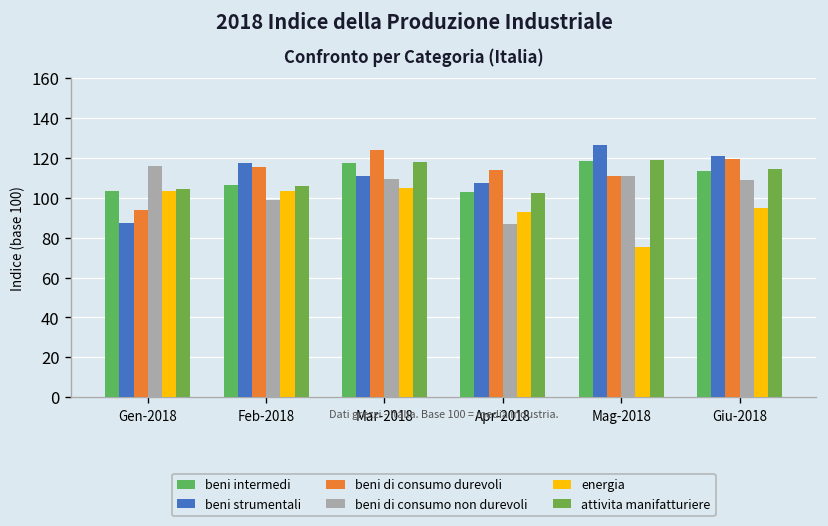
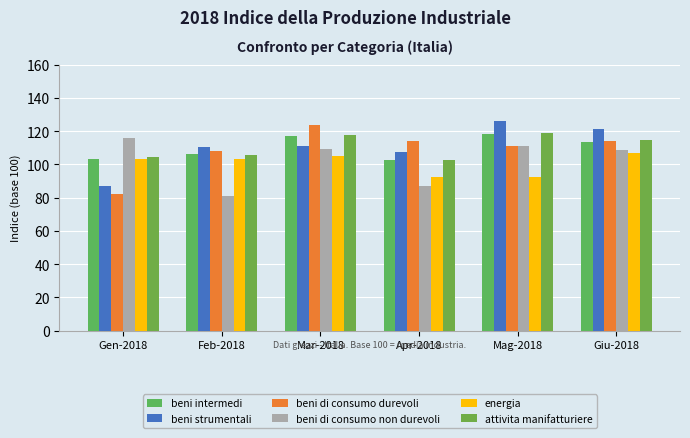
beni di consumo durevoli, Gen-2018: 94 -> 82
beni strumentali, Feb-2018: 117 -> 110
beni di consumo durevoli, Feb-2018: 116 -> 108
beni di consumo non durevoli, Feb-2018: 99 -> 81
energia, Mag-2018: 75 -> 92
beni di consumo durevoli, Giu-2018: 119 -> 114
energia, Giu-2018: 95 -> 107
